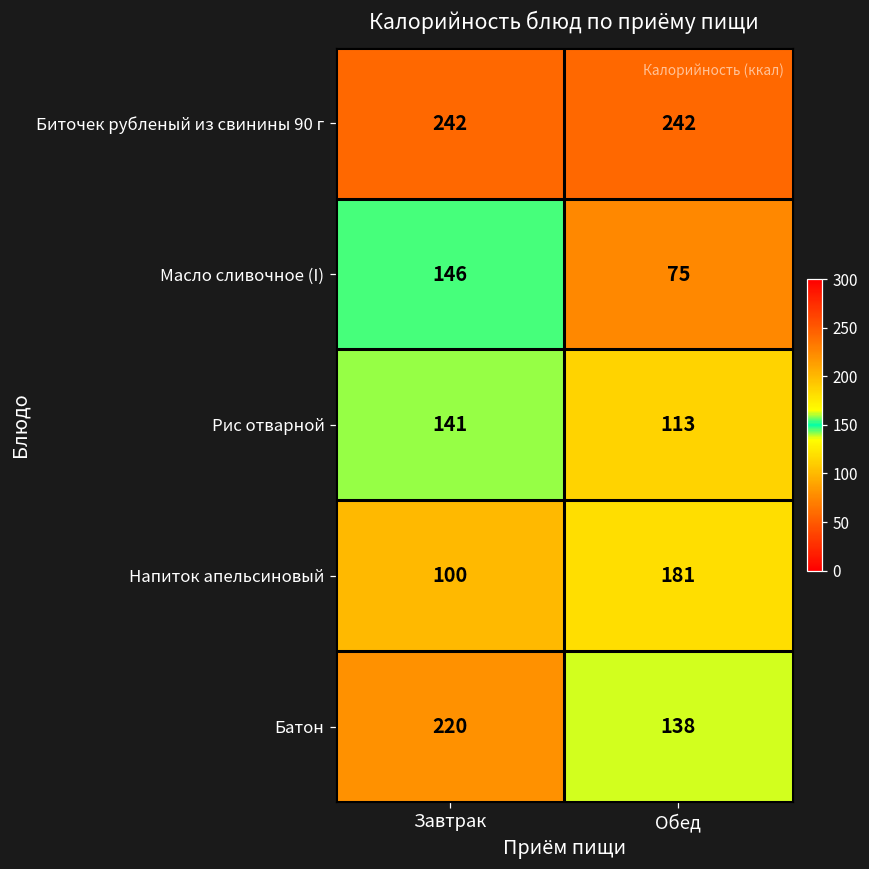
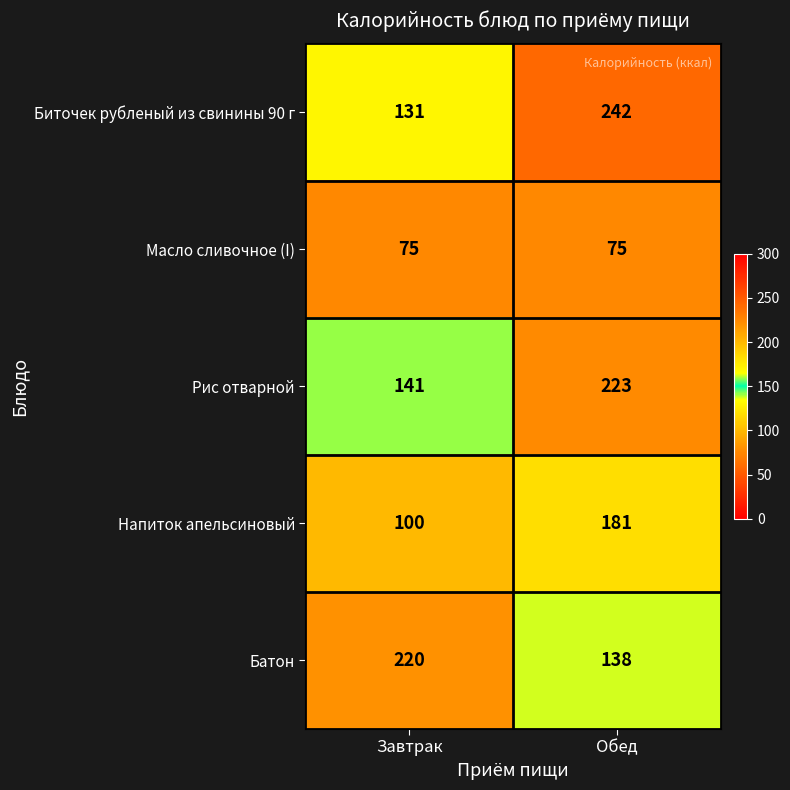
Биточек рубленый из свинины 90 г, Завтрак: 242 -> 131
Масло сливочное (I), Завтрак: 146 -> 75
Рис отварной, Обед: 113 -> 223
